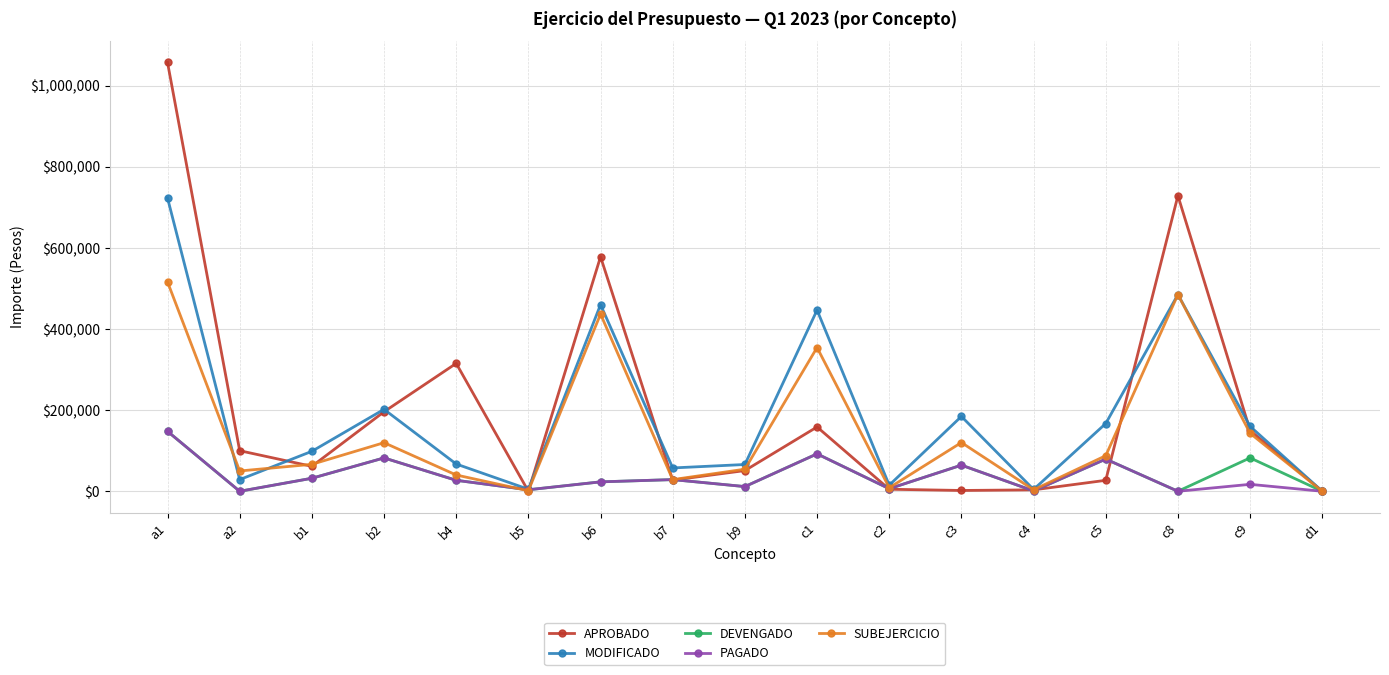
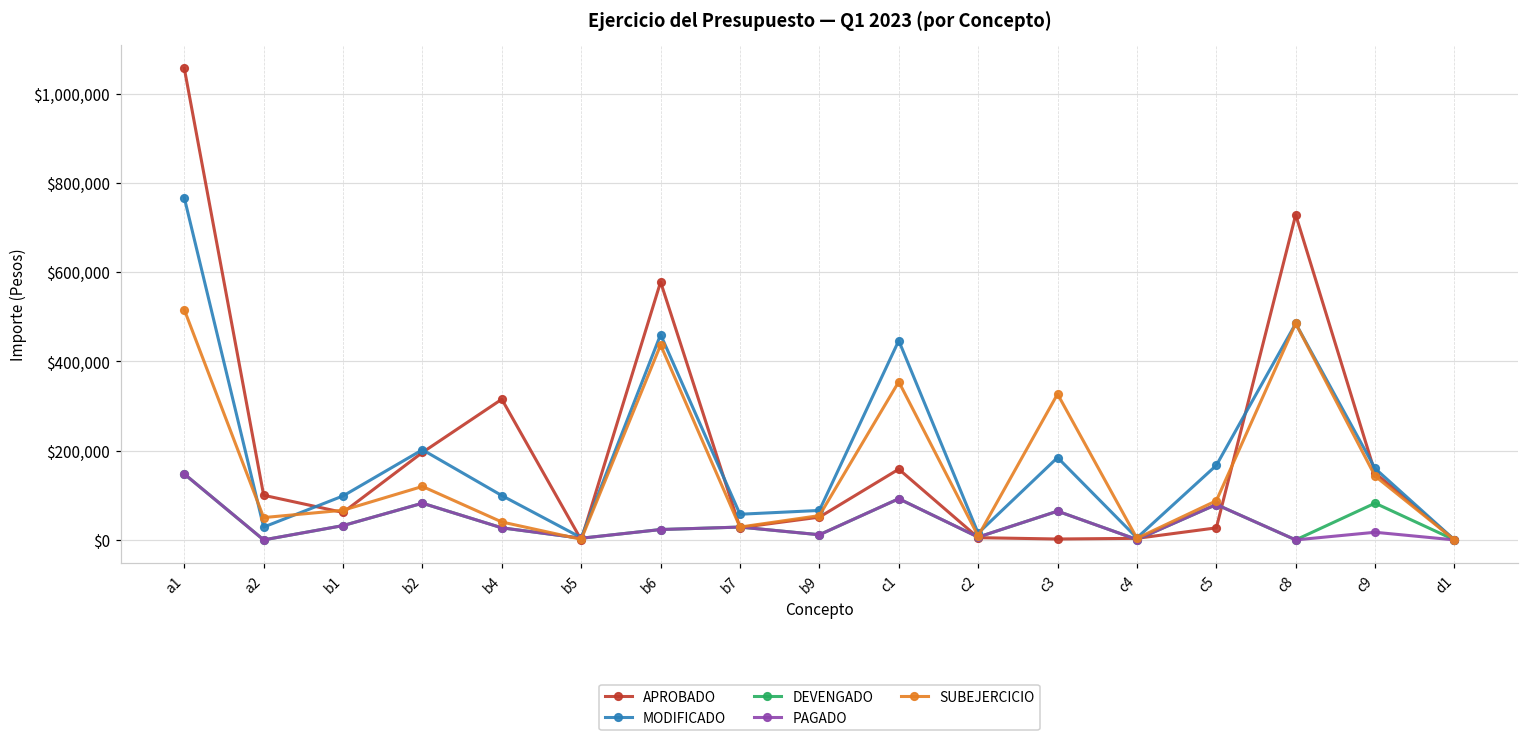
MODIFICADO, a1: $720,000 -> $770,000
MODIFICADO, b4: $70,000 -> $100,000
SUBEJERCICIO, c3: $120,000 -> $330,000
